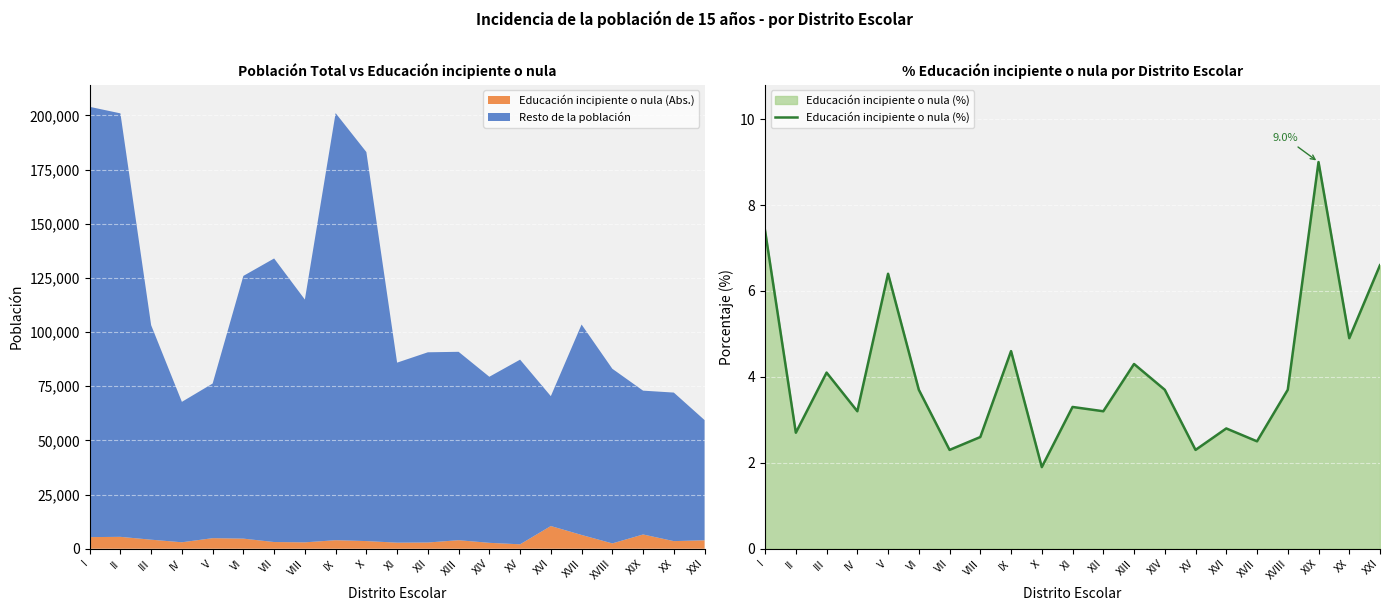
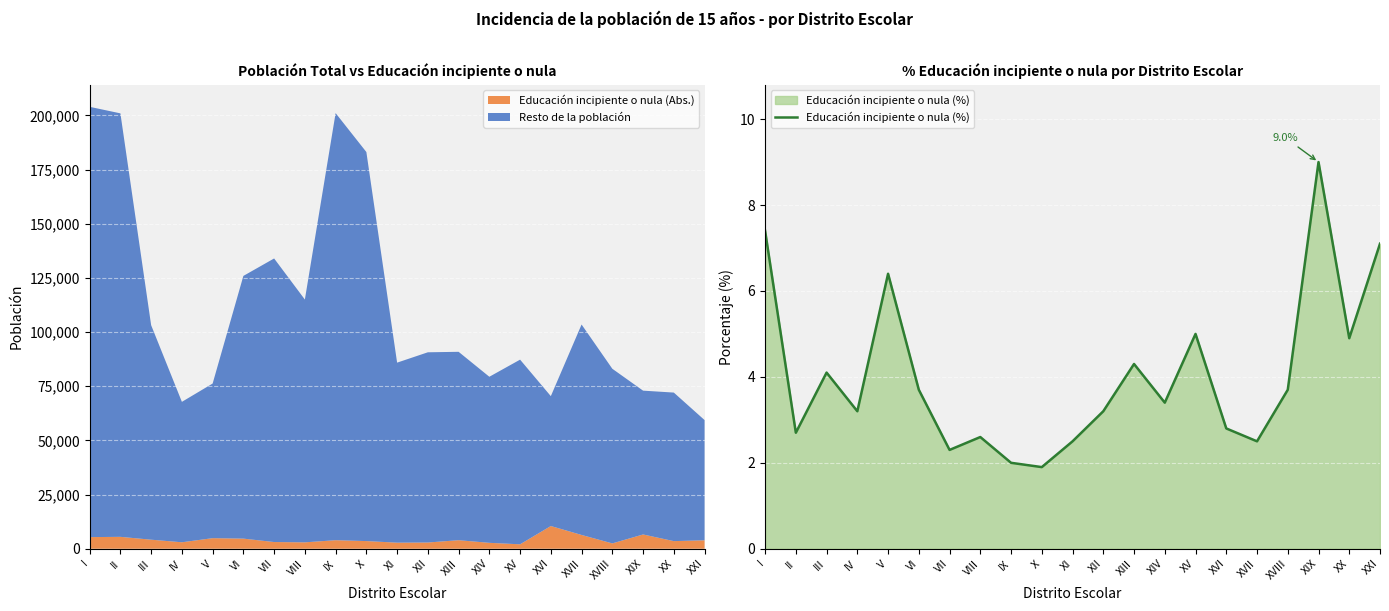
% Educación incipiente o nula por Distrito Escolar, IX: 4.6 -> 2.0
% Educación incipiente o nula por Distrito Escolar, XI: 3.3 -> 2.5
% Educación incipiente o nula por Distrito Escolar, XIV: 3.7 -> 3.4
% Educación incipiente o nula por Distrito Escolar, XV: 2.3 -> 5.0
% Educación incipiente o nula por Distrito Escolar, XXI: 6.6 -> 7.1
